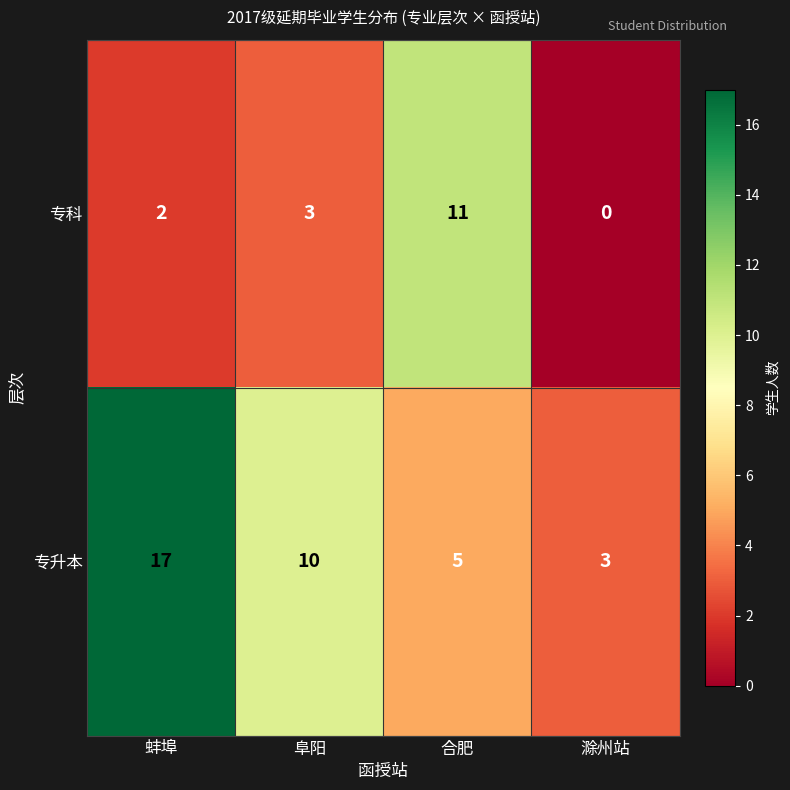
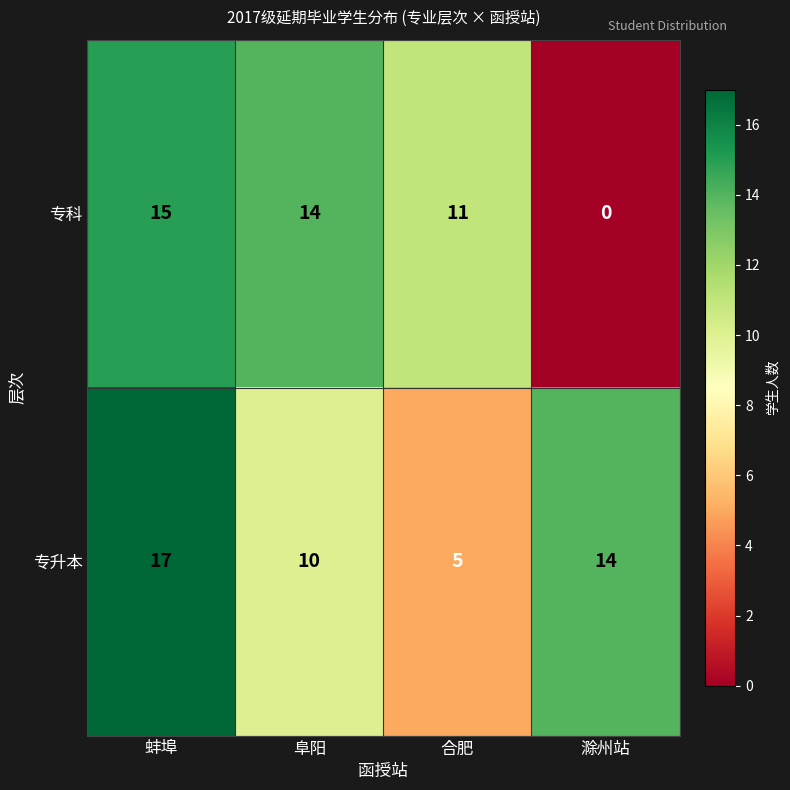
专科, 蚌埠: 2 -> 15
专科, 阜阳: 3 -> 14
专升本, 滁州站: 3 -> 14
